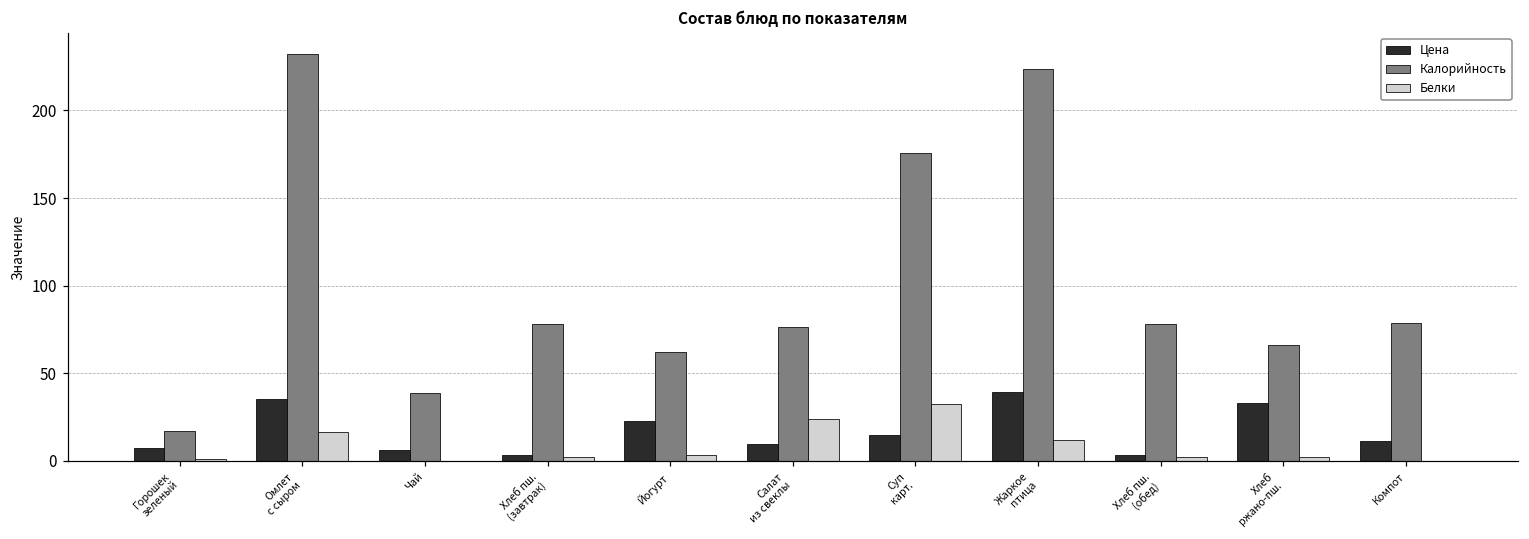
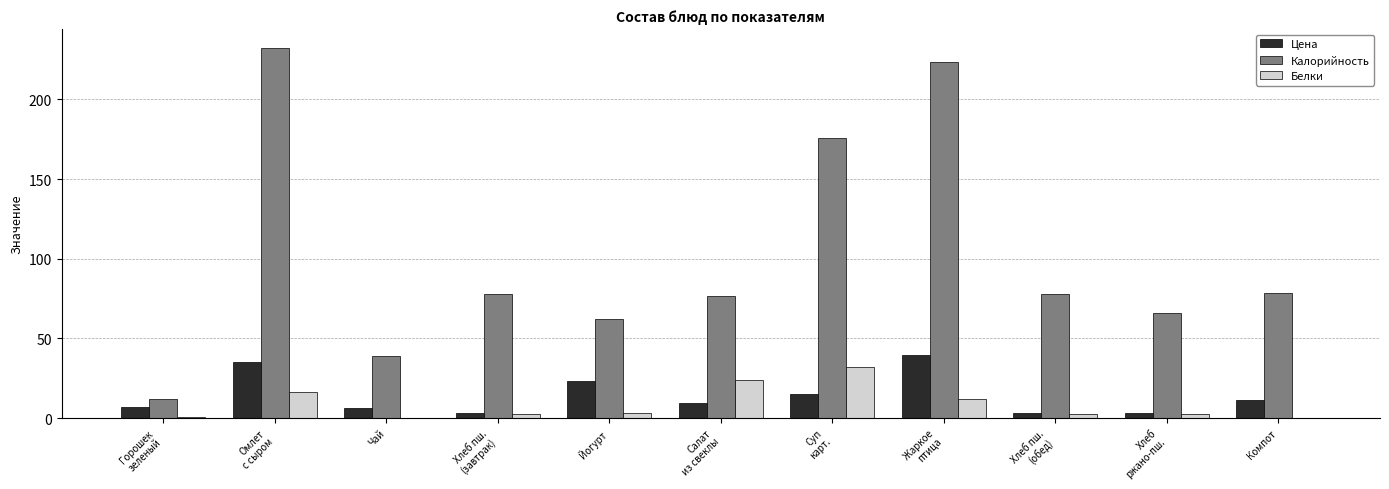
Калорийность, Горошек зеленый: 17 -> 12
Цена, Хлеб ржано-пш.: 33 -> 3
